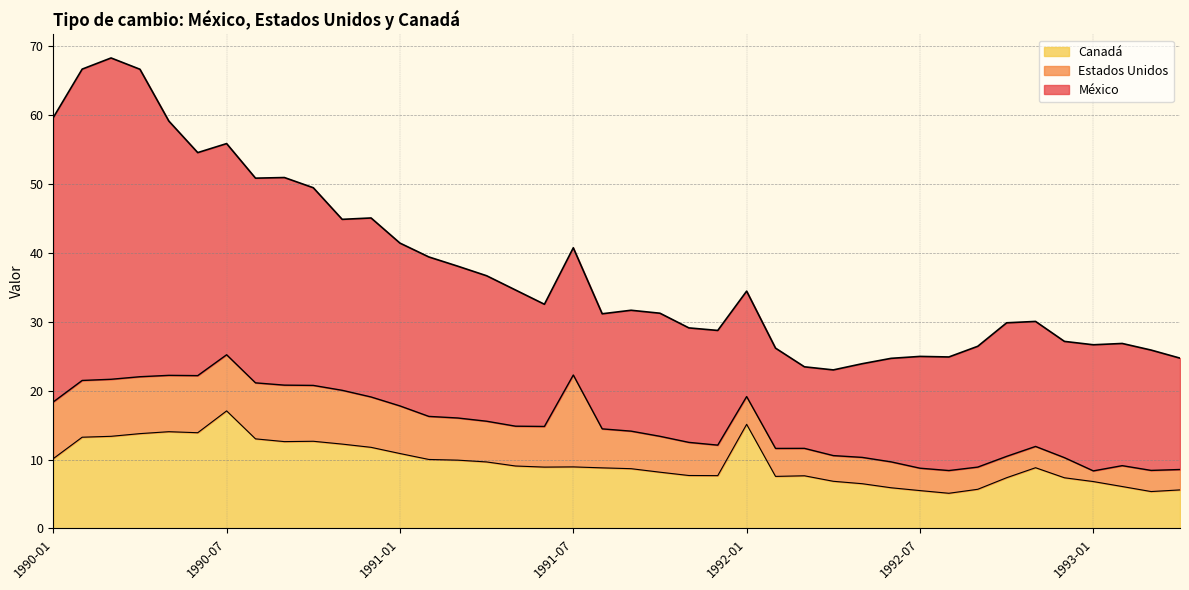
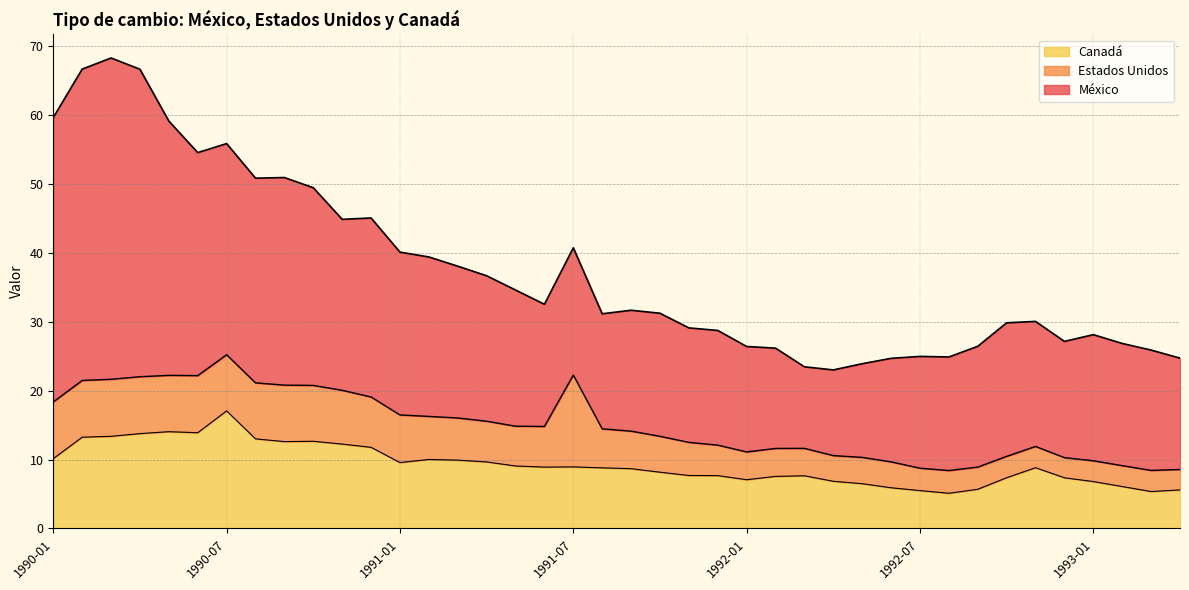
Canadá, 1991-01: 11 -> 10
Canadá, 1992-01: 15 -> 7
Estados Unidos, 1993-01: 2 -> 3
